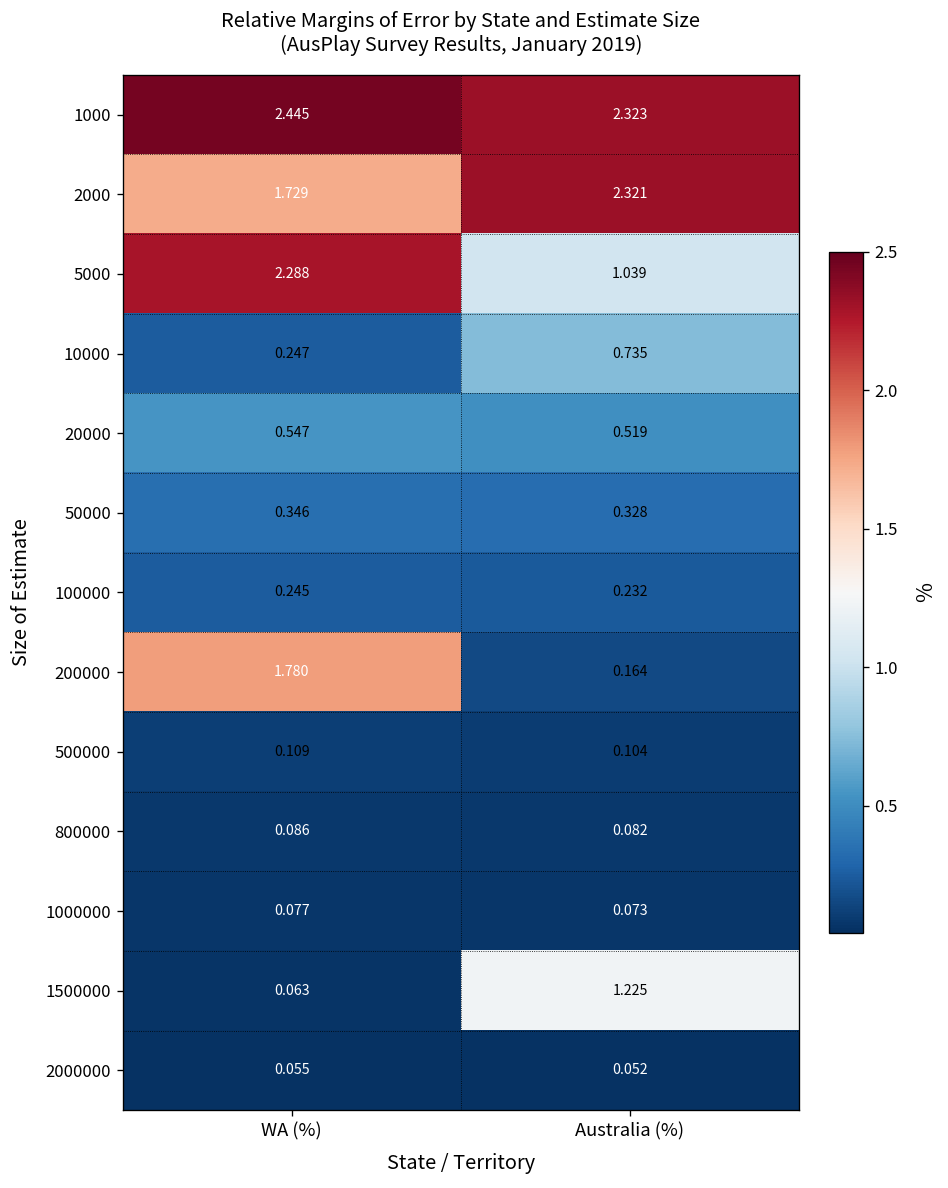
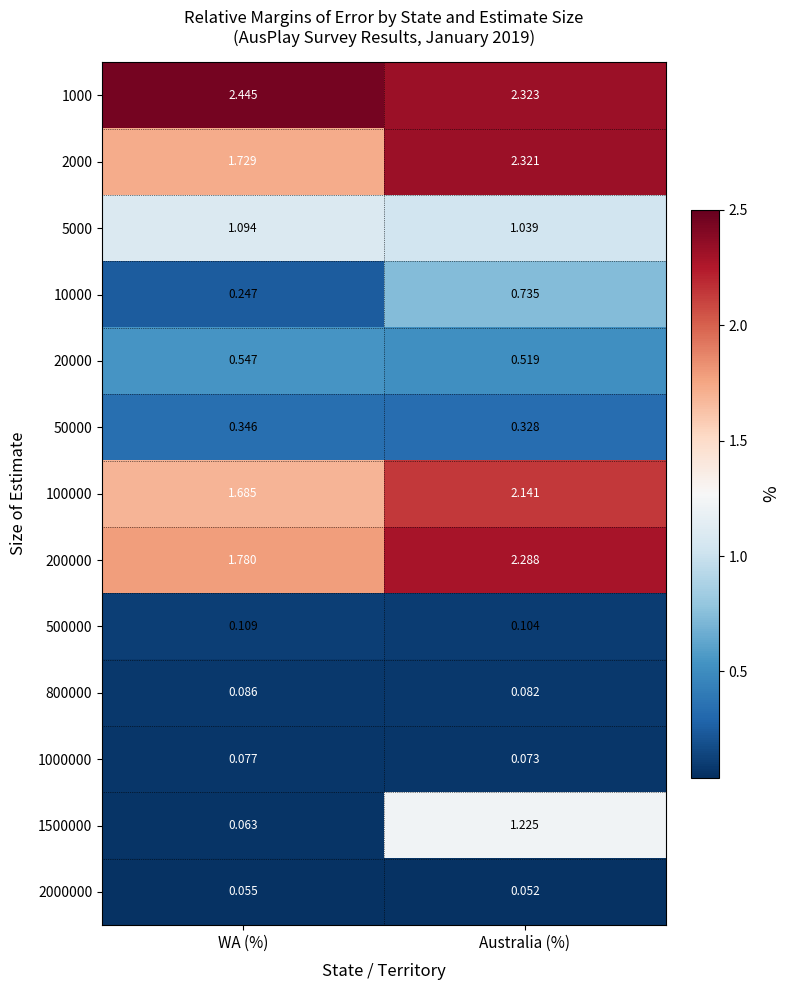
5000, WA (%): 2.288 -> 1.094
100000, WA (%): 0.245 -> 1.685
100000, Australia (%): 0.232 -> 2.141
200000, Australia (%): 0.164 -> 2.288
